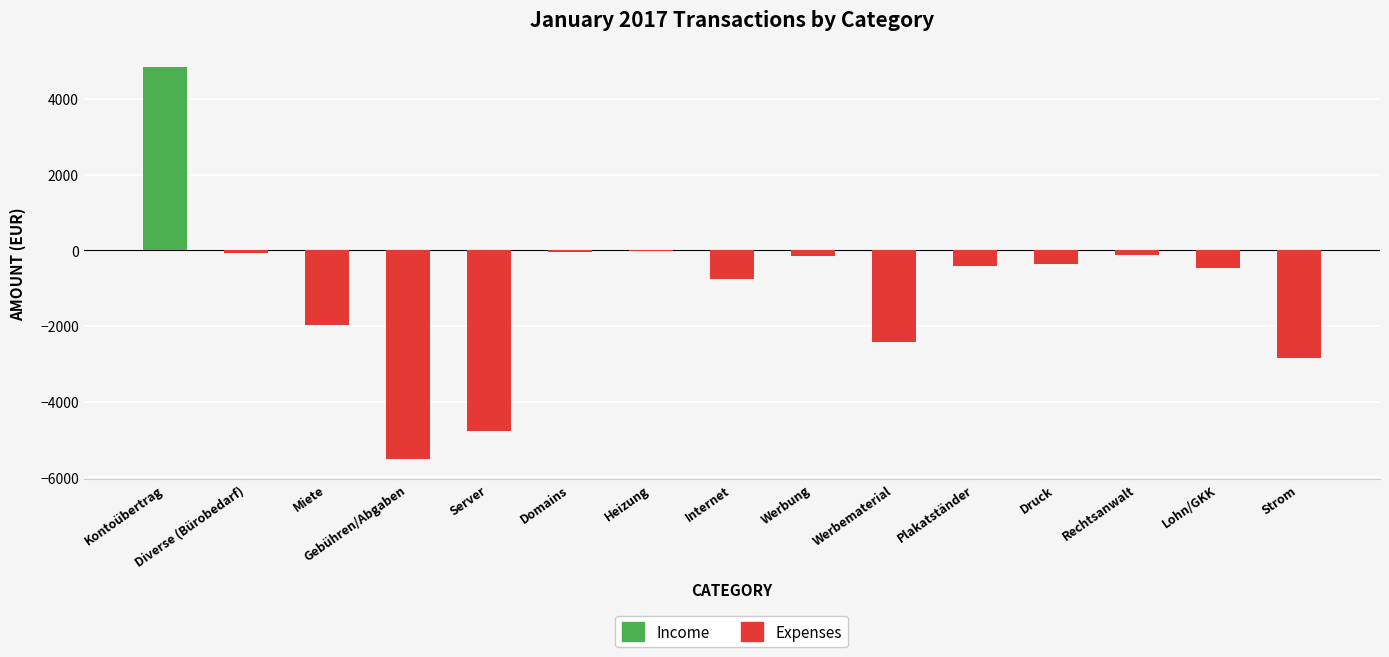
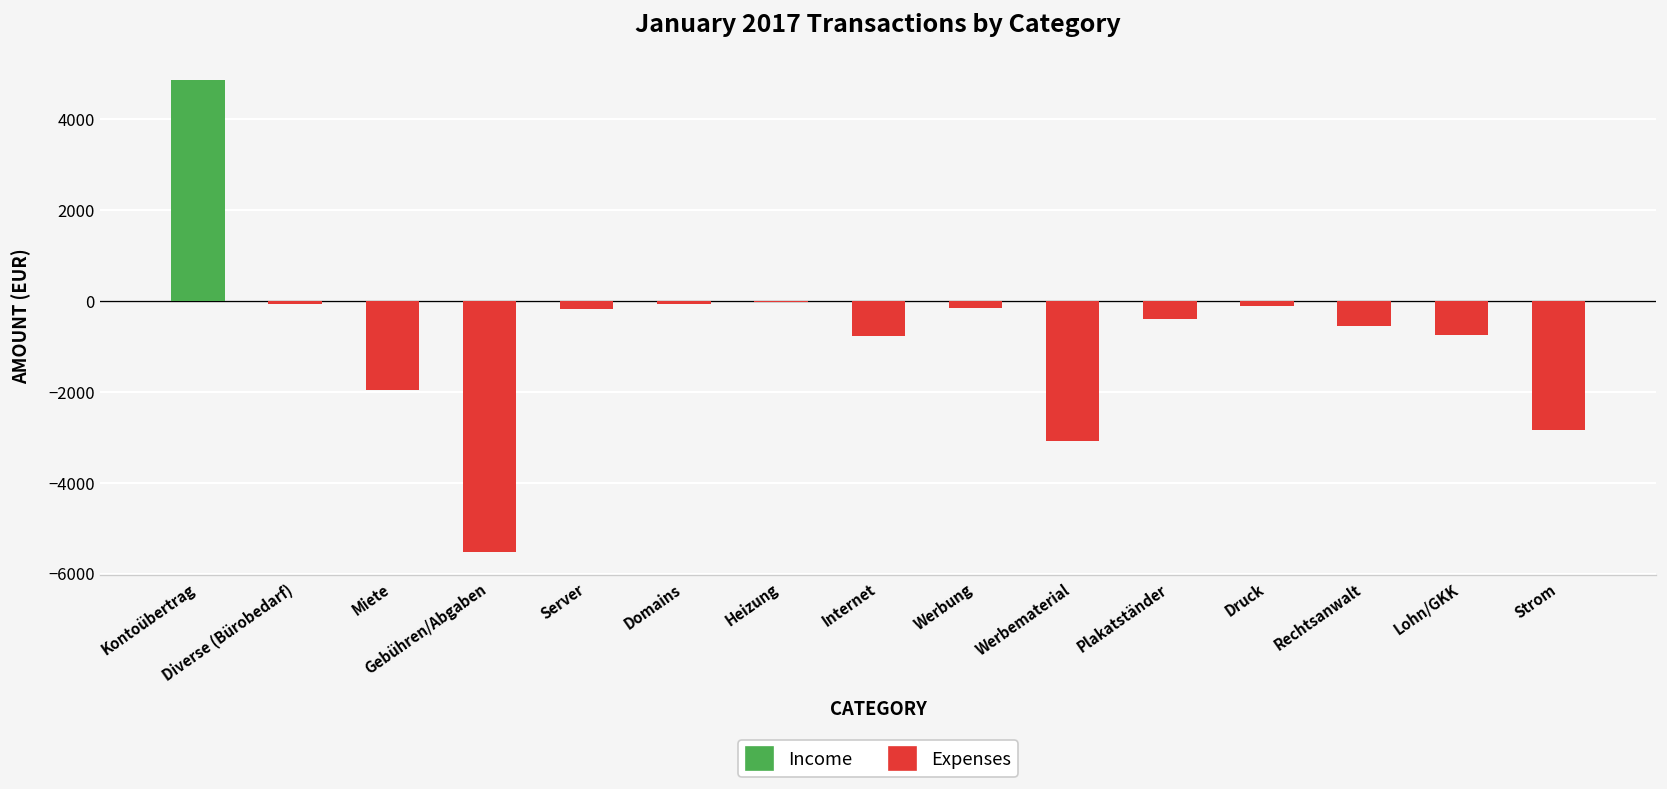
Expenses, Server: -4800 -> -200
Expenses, Werbematerial: -2400 -> -3100
Expenses, Druck: -400 -> -100
Expenses, Rechtsanwalt: -100 -> -600
Expenses, Lohn/GKK: -500 -> -700
